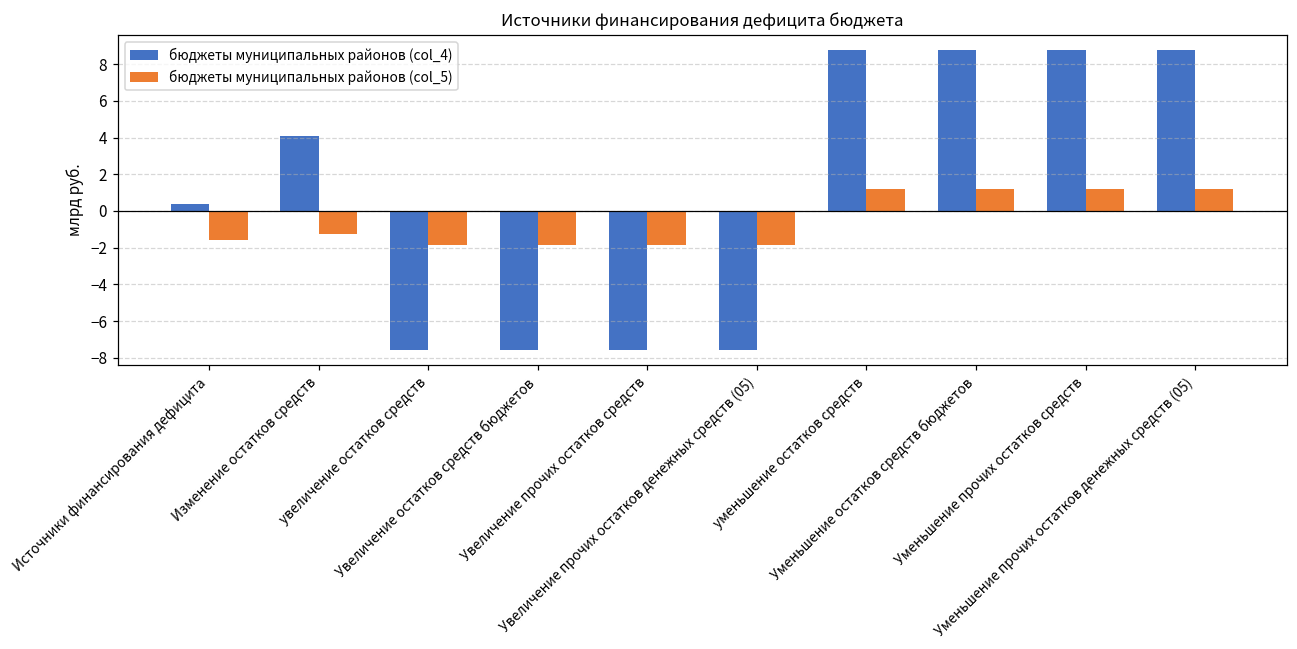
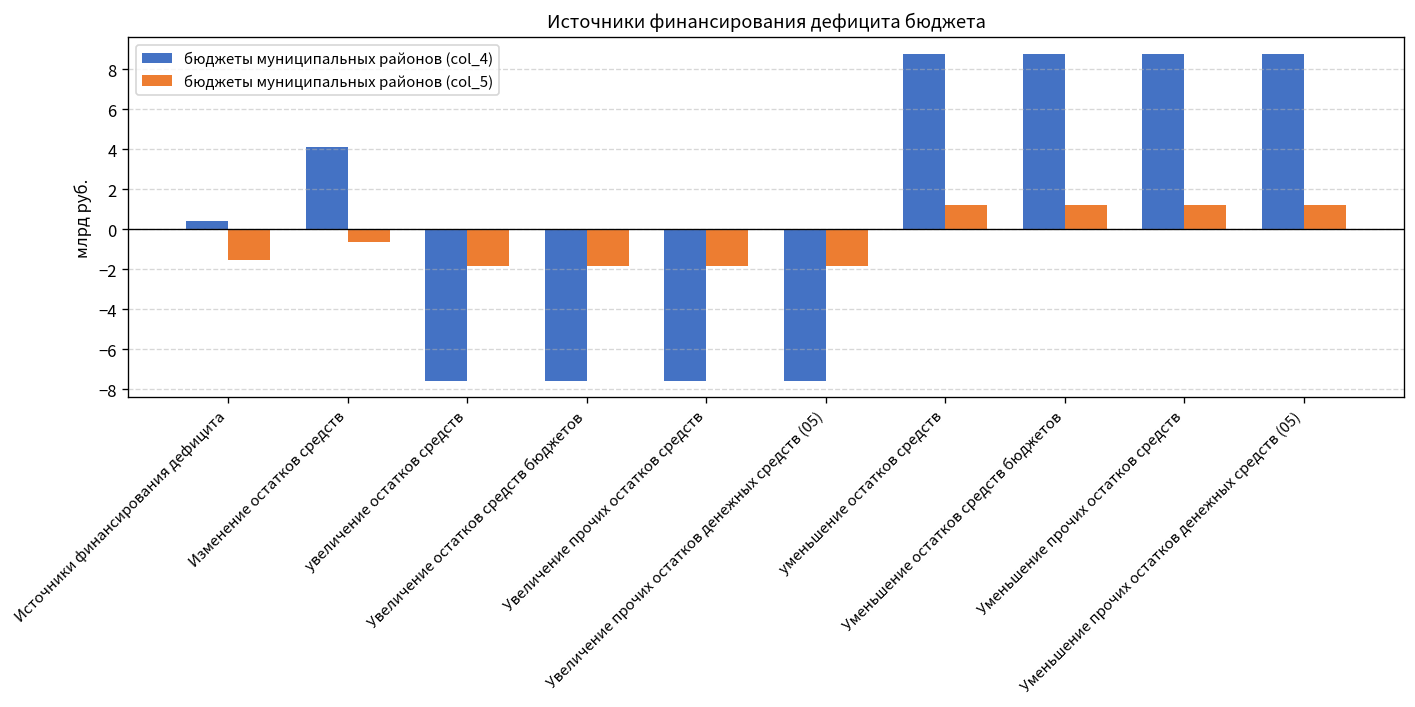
бюджеты муниципальных районов (col_5), Изменение остатков средств: -1.3 -> -0.6
